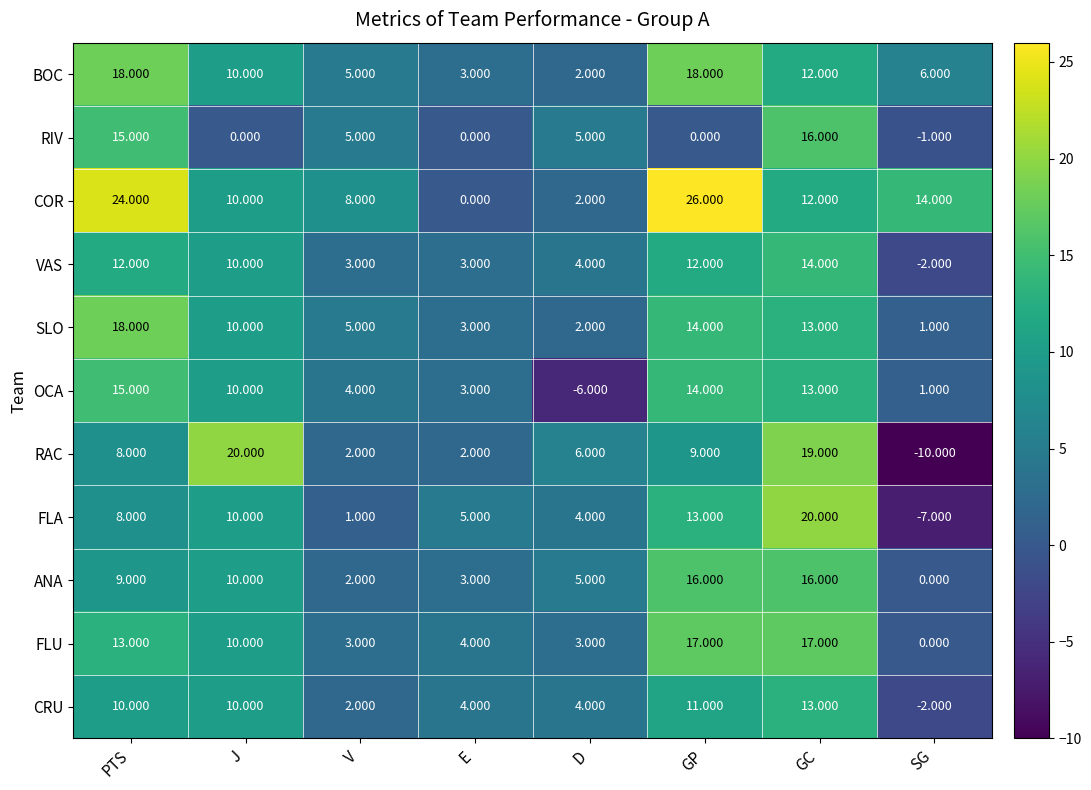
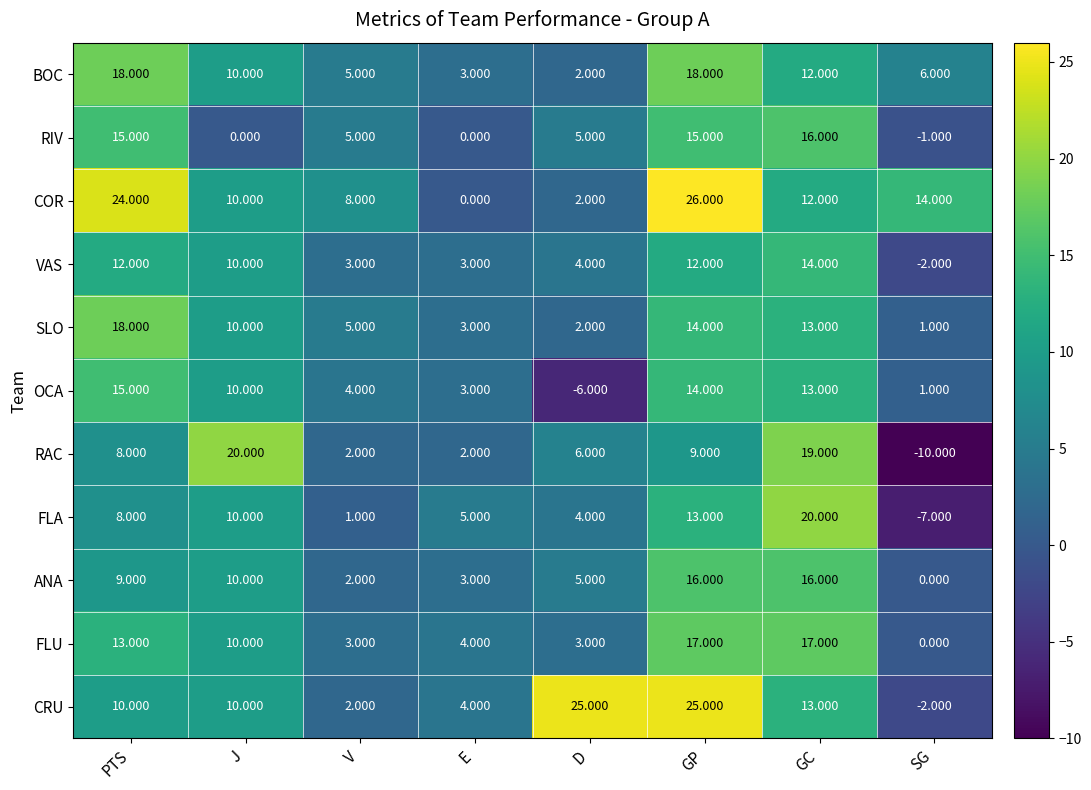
RIV, GP: 0.000 -> 15.000
CRU, D: 4.000 -> 25.000
CRU, GP: 11.000 -> 25.000
